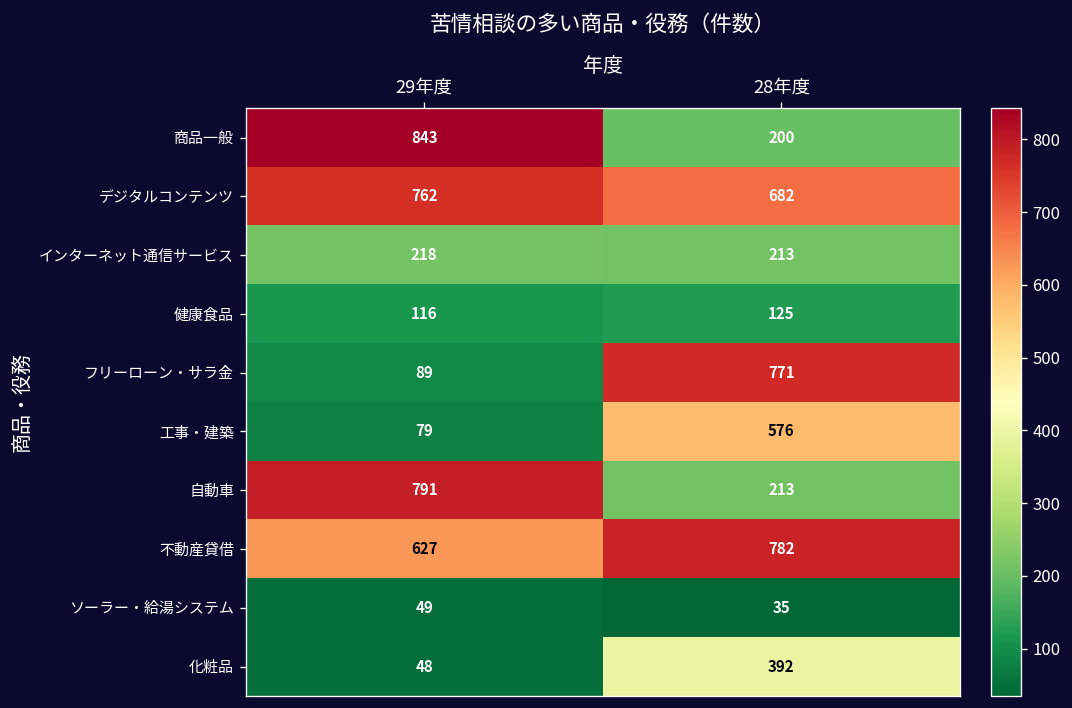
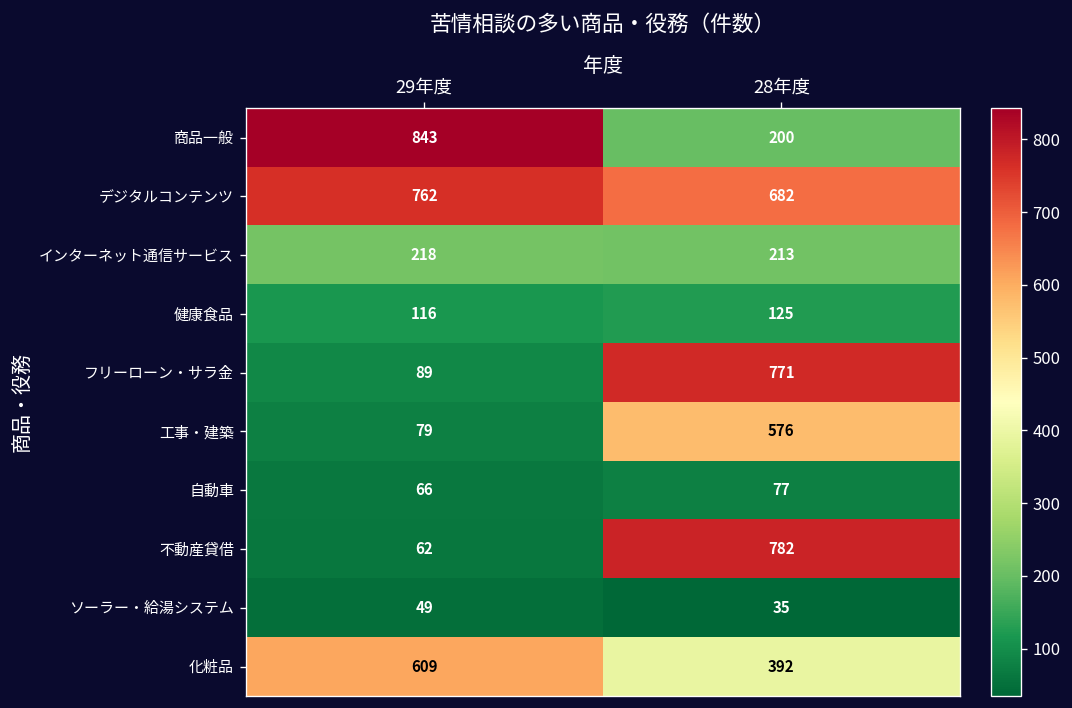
自動車, 29年度: 791 -> 66
自動車, 28年度: 213 -> 77
不動産貸借, 29年度: 627 -> 62
化粧品, 29年度: 48 -> 609
